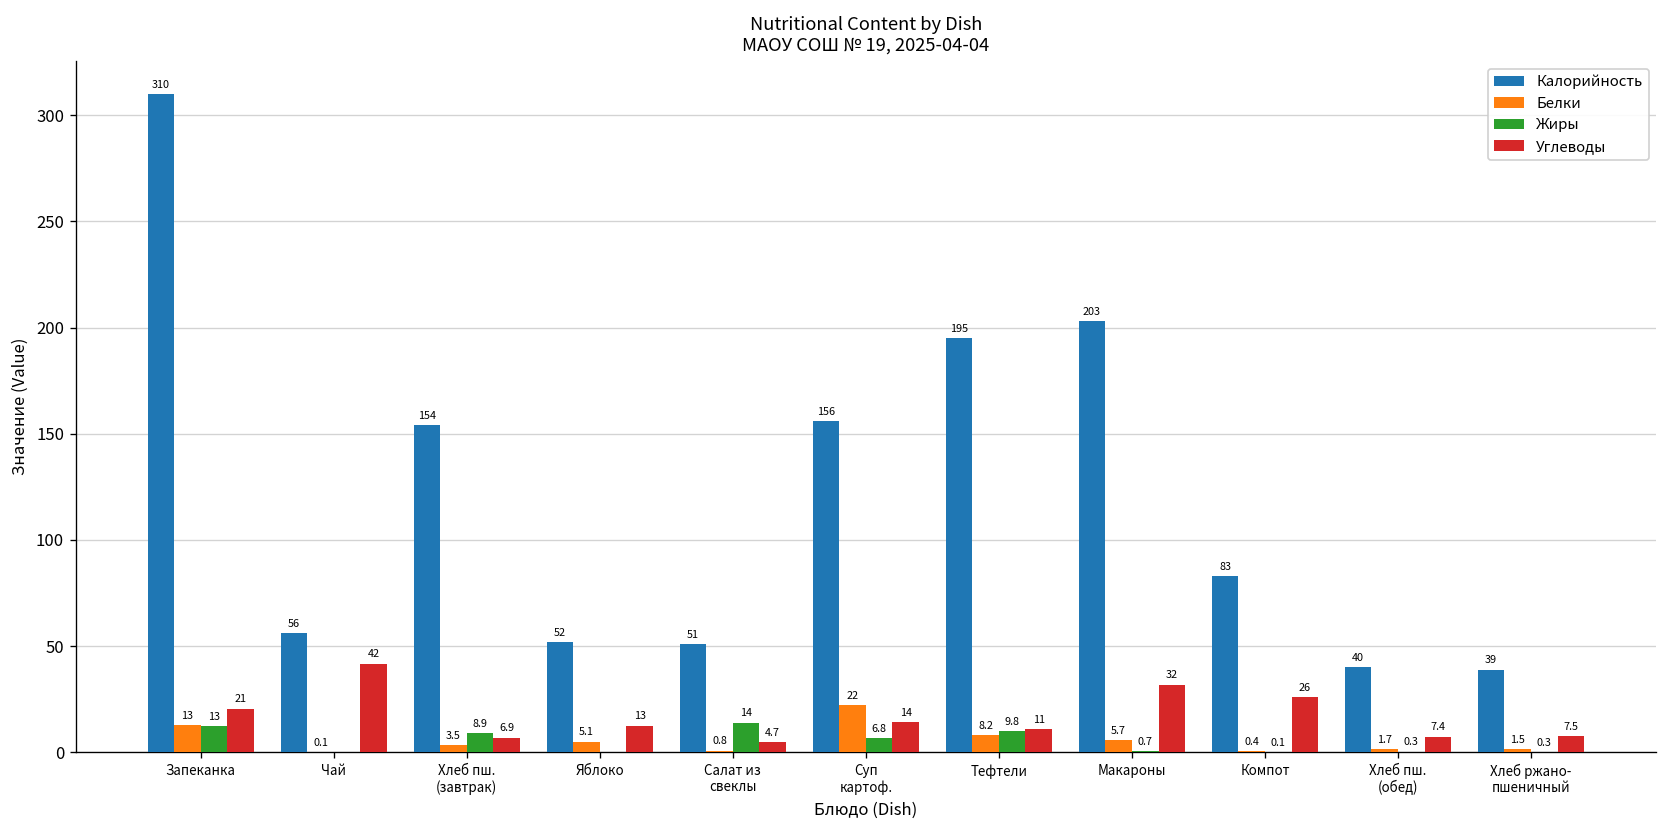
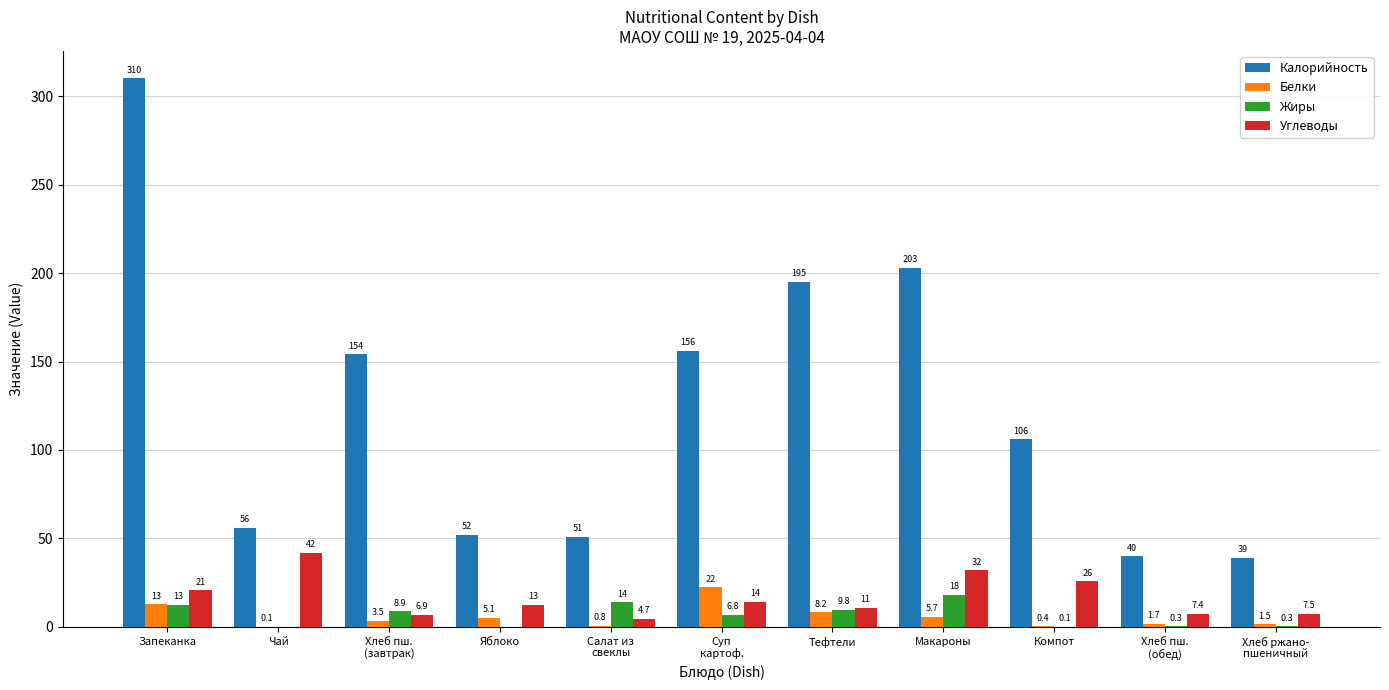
Жиры, Макароны: 0.7 -> 18
Калорийность, Компот: 83 -> 106
